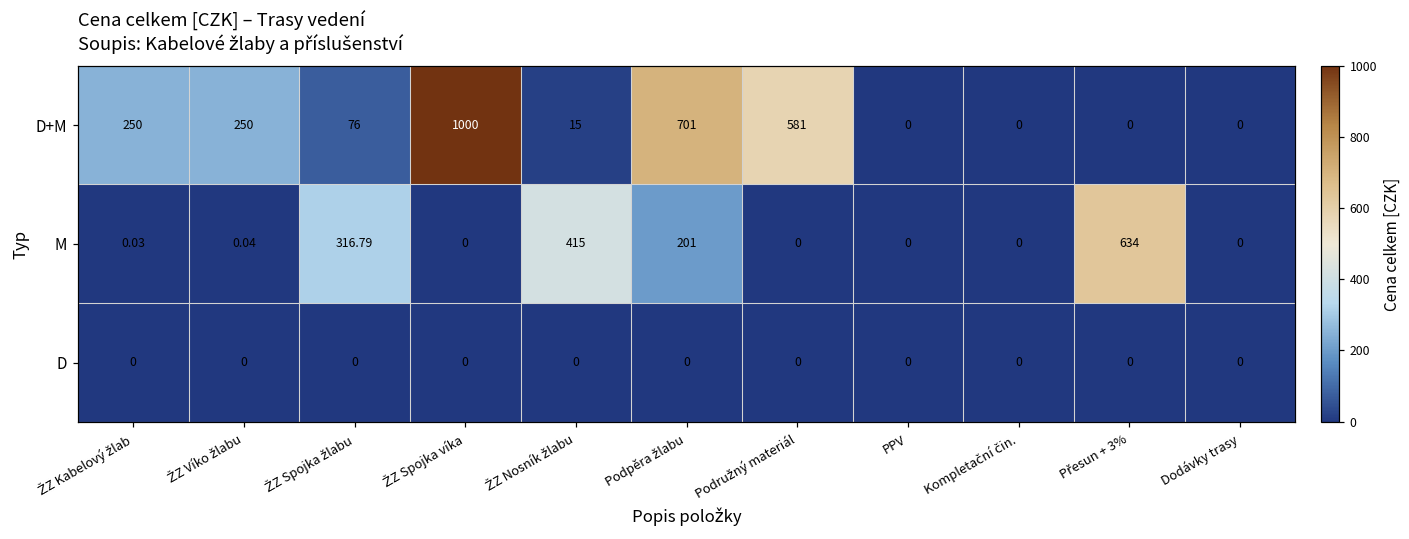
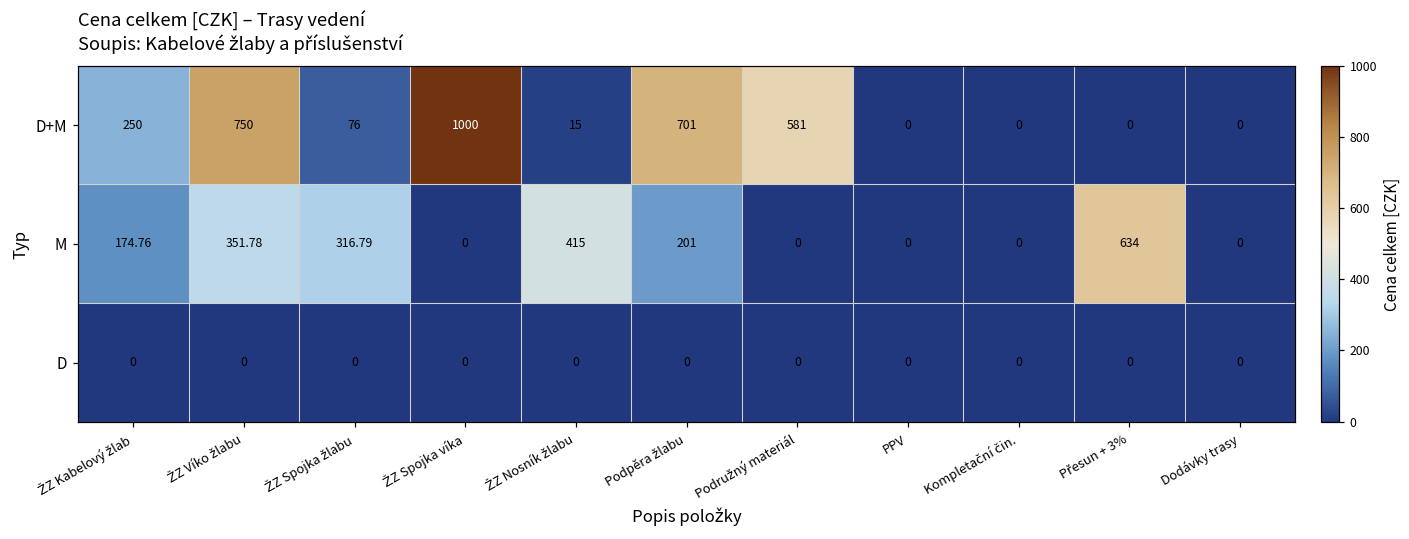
D+M, ŽZ Víko žlabu: 250 -> 750
M, ŽZ Kabelový žlab: 0.03 -> 174.76
M, ŽZ Víko žlabu: 0.04 -> 351.78
